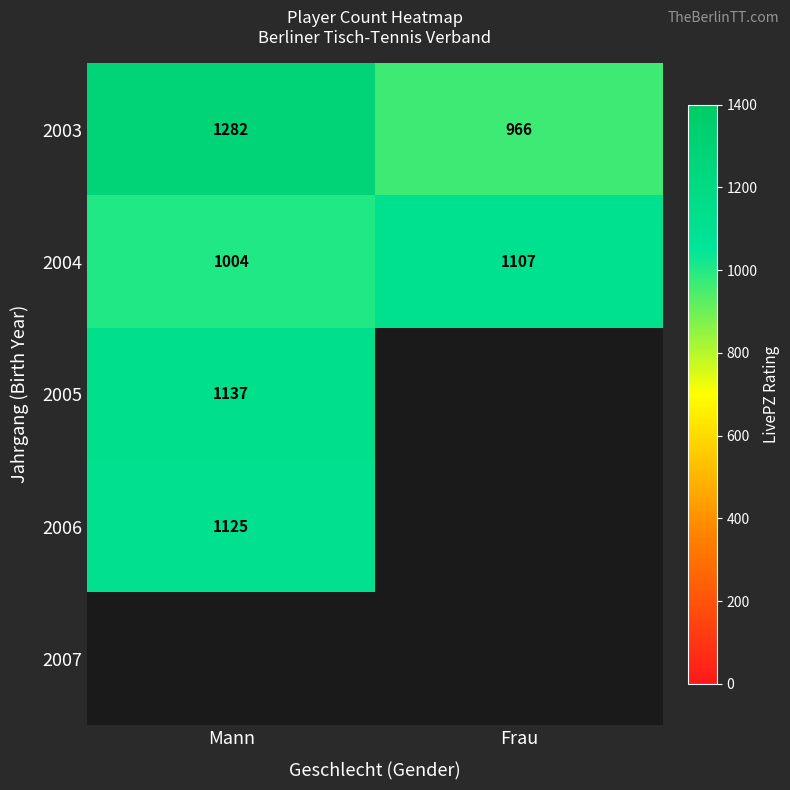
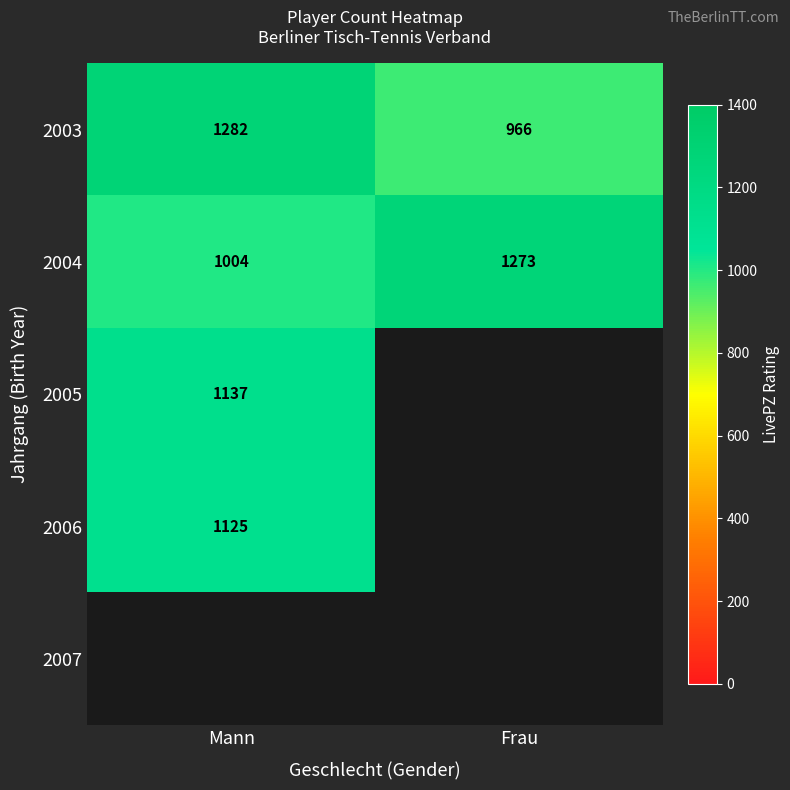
2004, Frau: 1107 -> 1273
